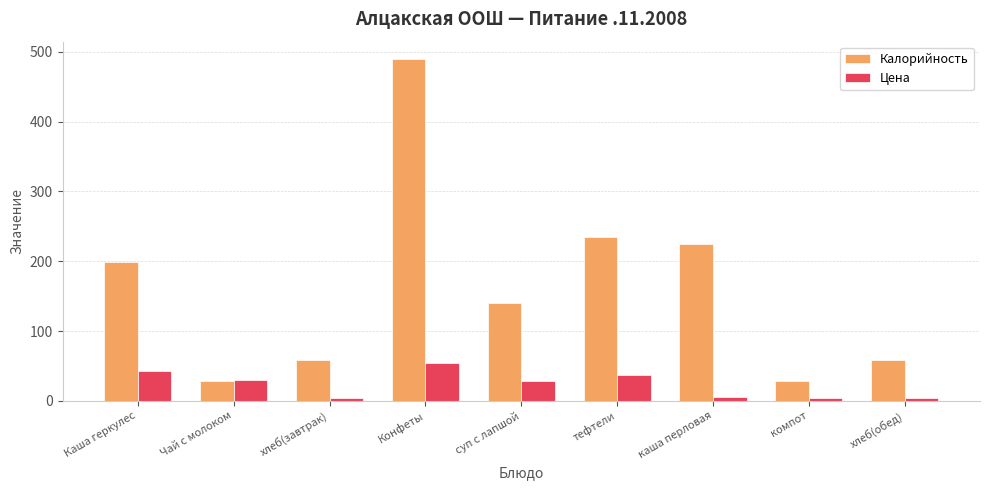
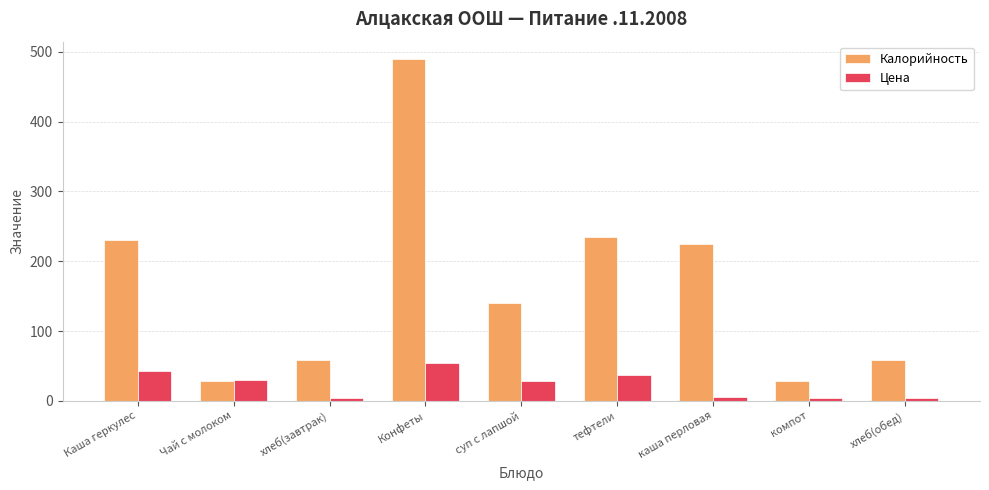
Калорийность, Каша геркулес: 200 -> 230
